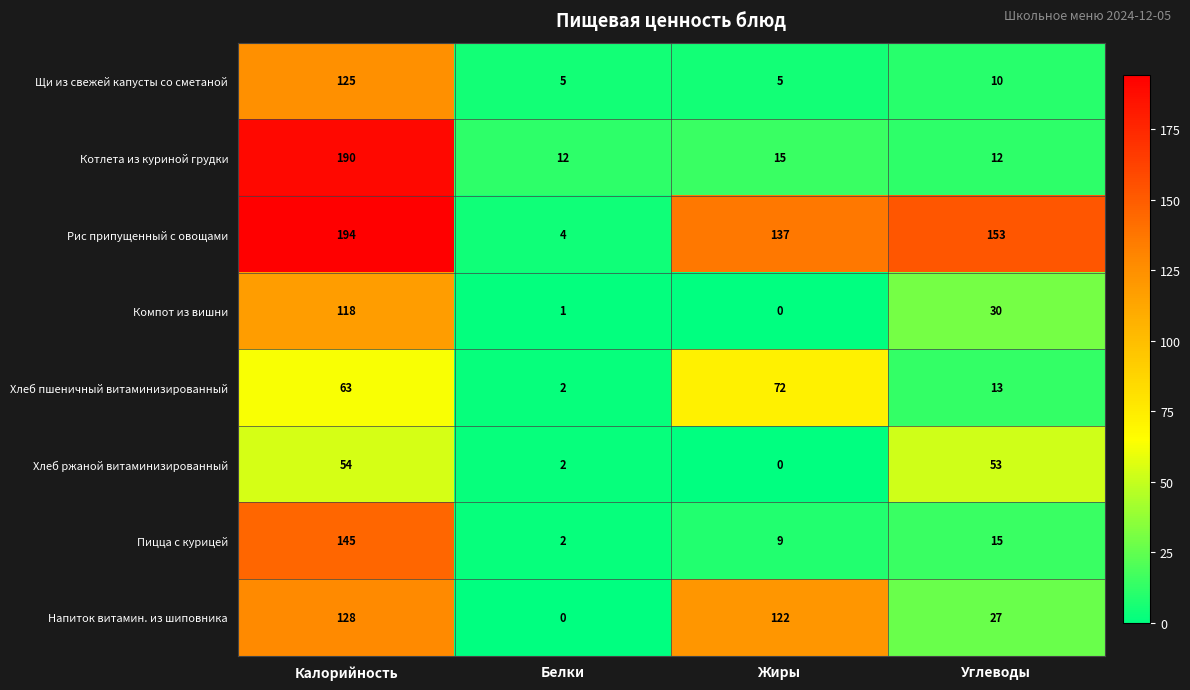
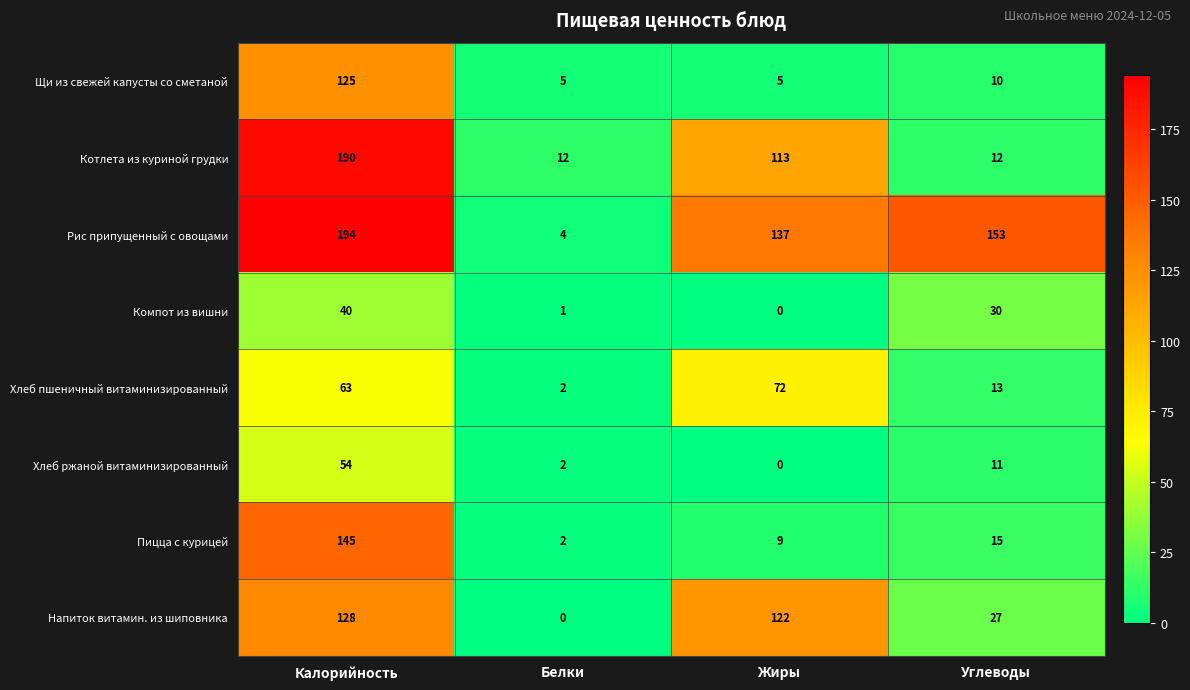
Котлета из куриной грудки, Жиры: 15 -> 113
Компот из вишни, Калорийность: 118 -> 40
Хлеб ржаной витаминизированный, Углеводы: 53 -> 11
